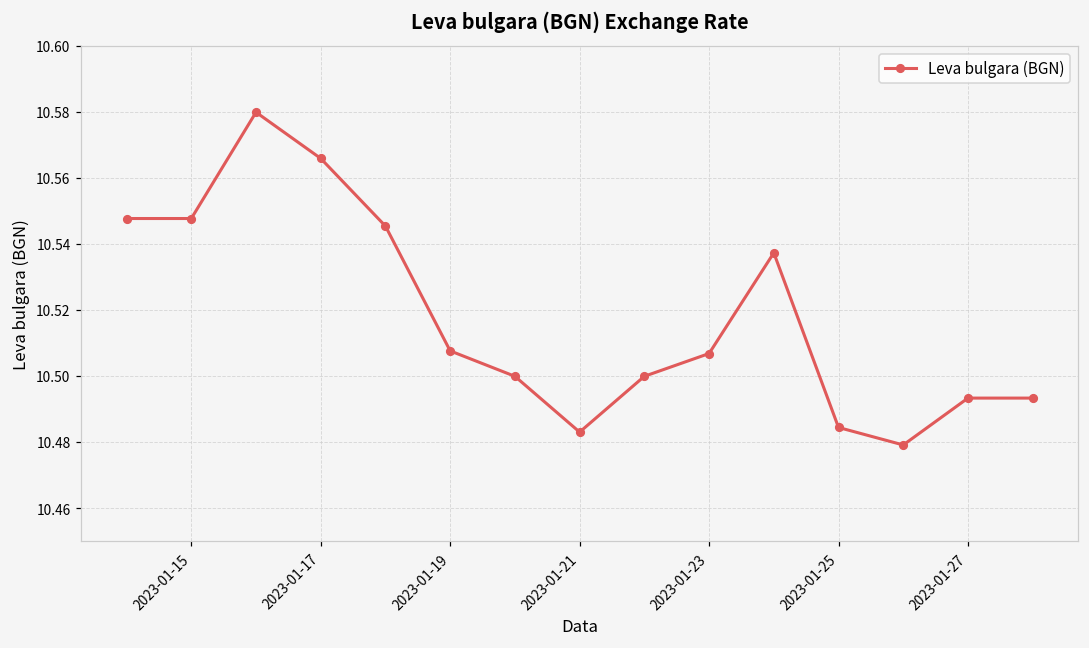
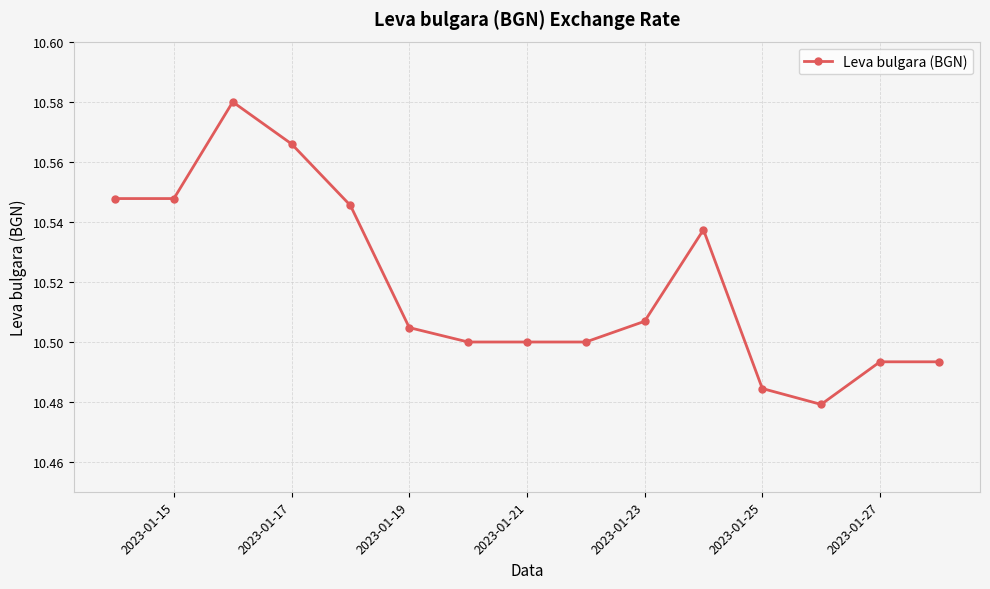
2023-01-19: 10.508 -> 10.505
2023-01-21: 10.483 -> 10.500
